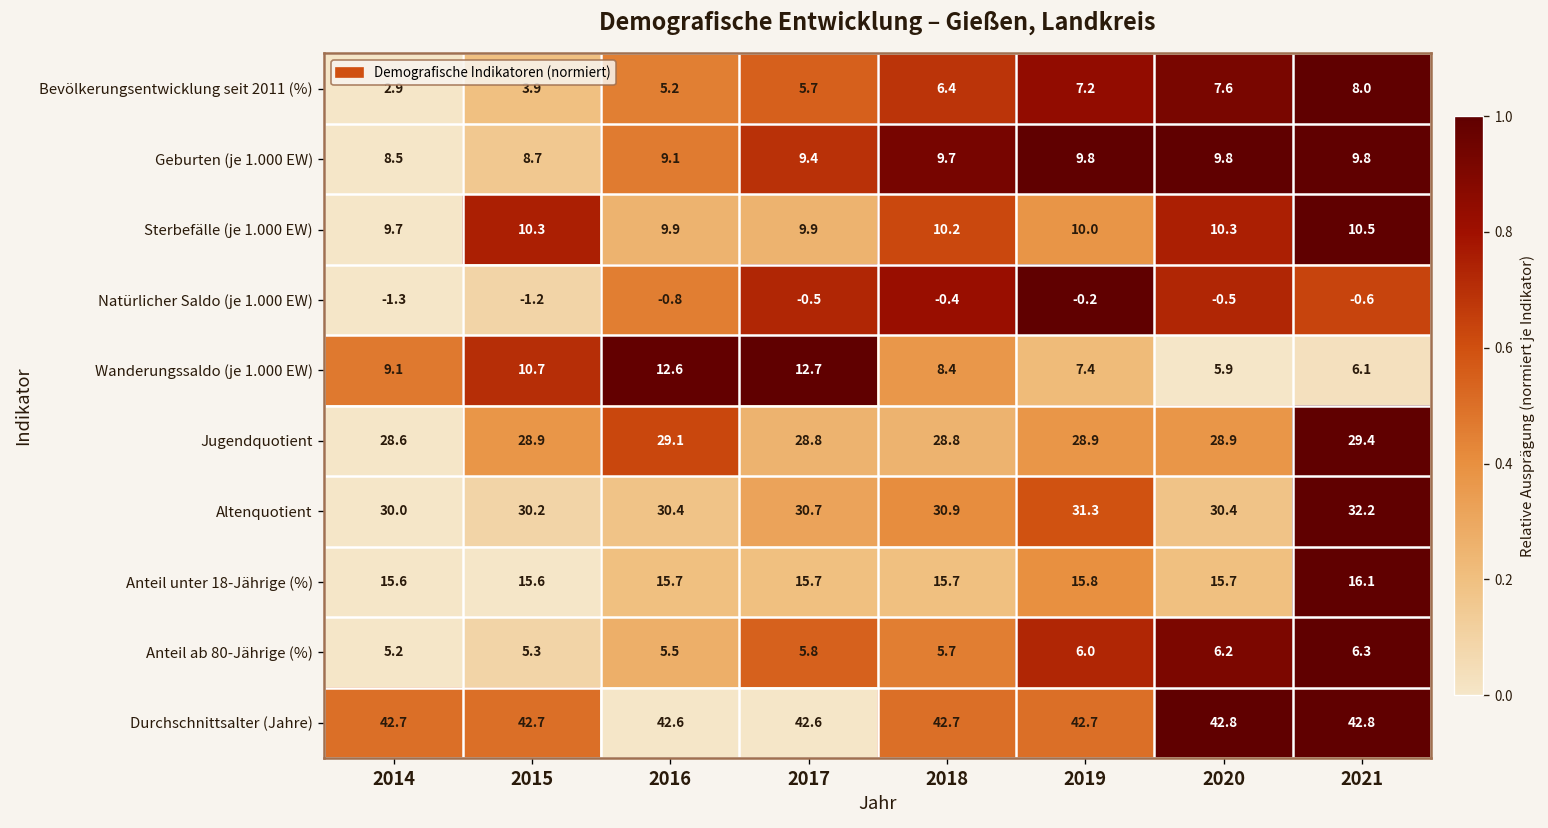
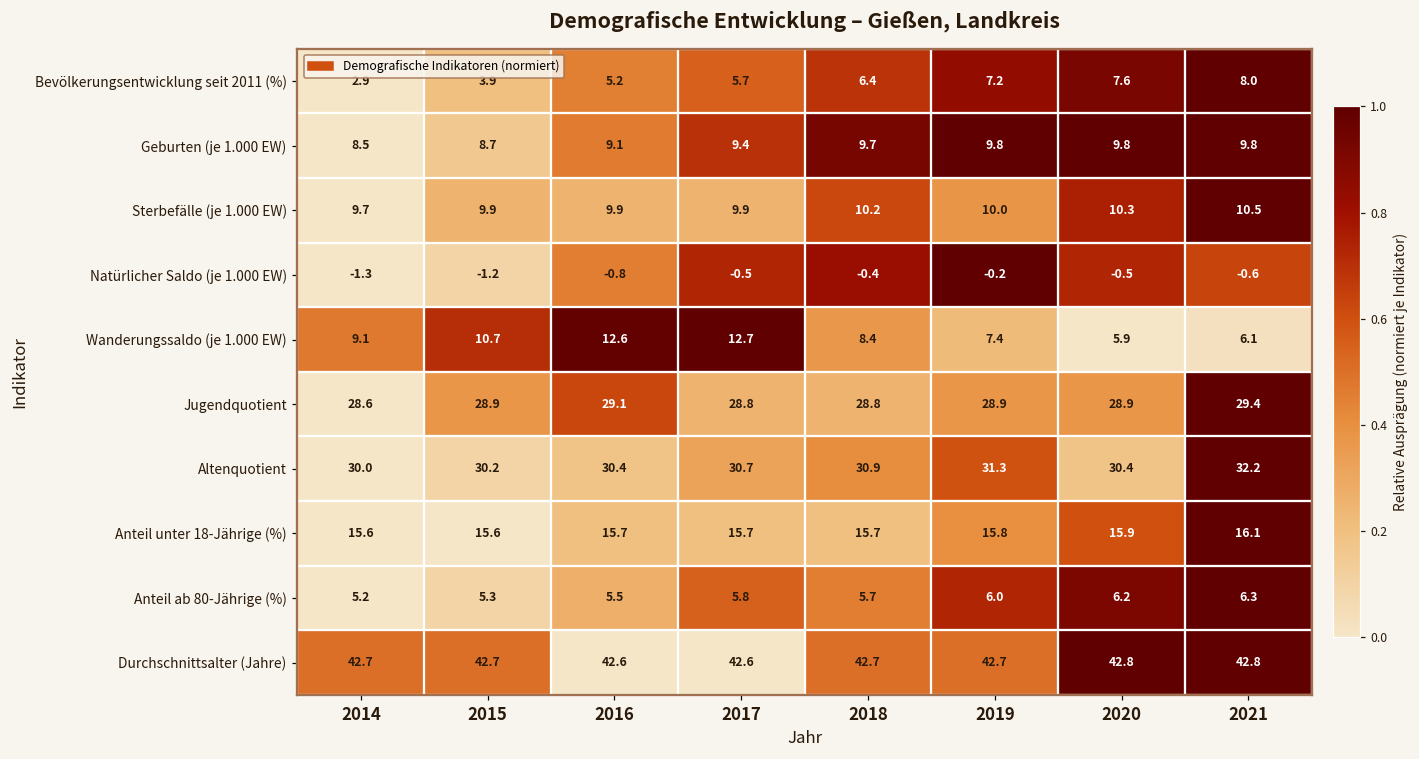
Sterbefälle (je 1.000 EW), 2015: 10.3 -> 9.9
Anteil unter 18-Jährige (%), 2020: 15.7 -> 15.9
